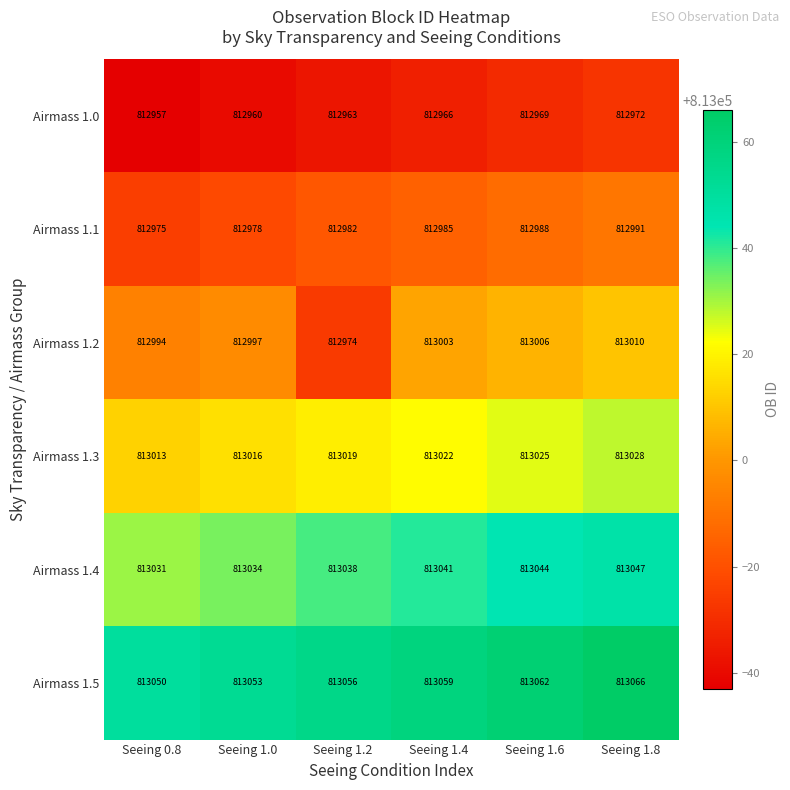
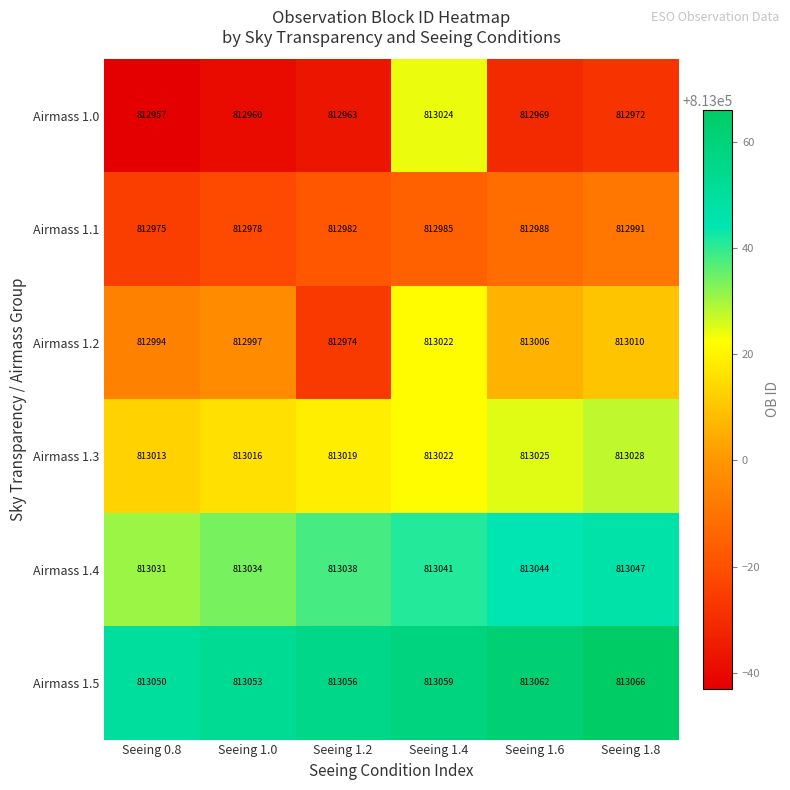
Airmass 1.0, Seeing 1.4: 812966 -> 813024
Airmass 1.2, Seeing 1.4: 813003 -> 813022
